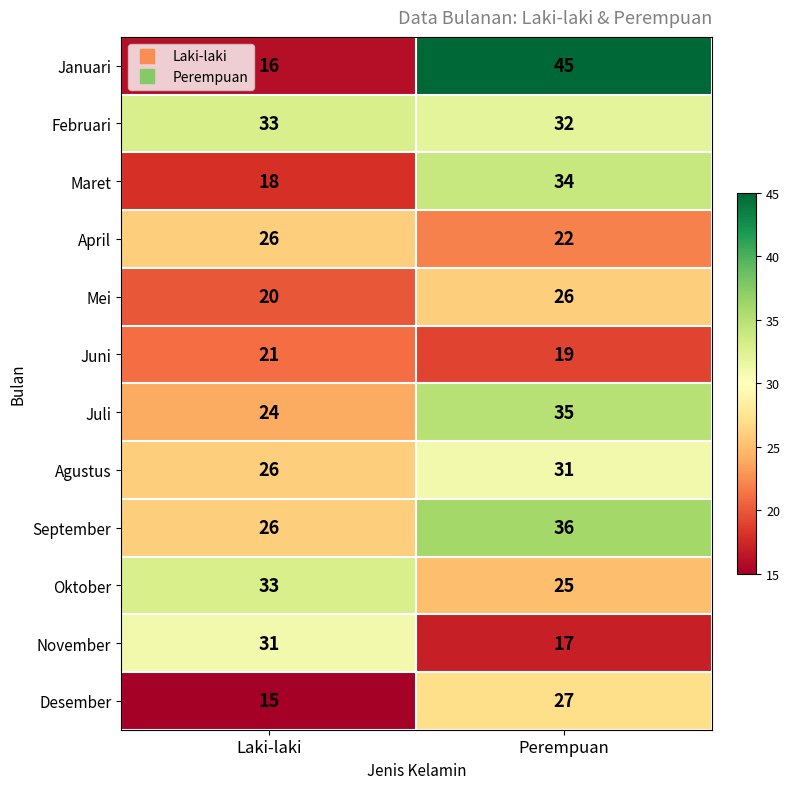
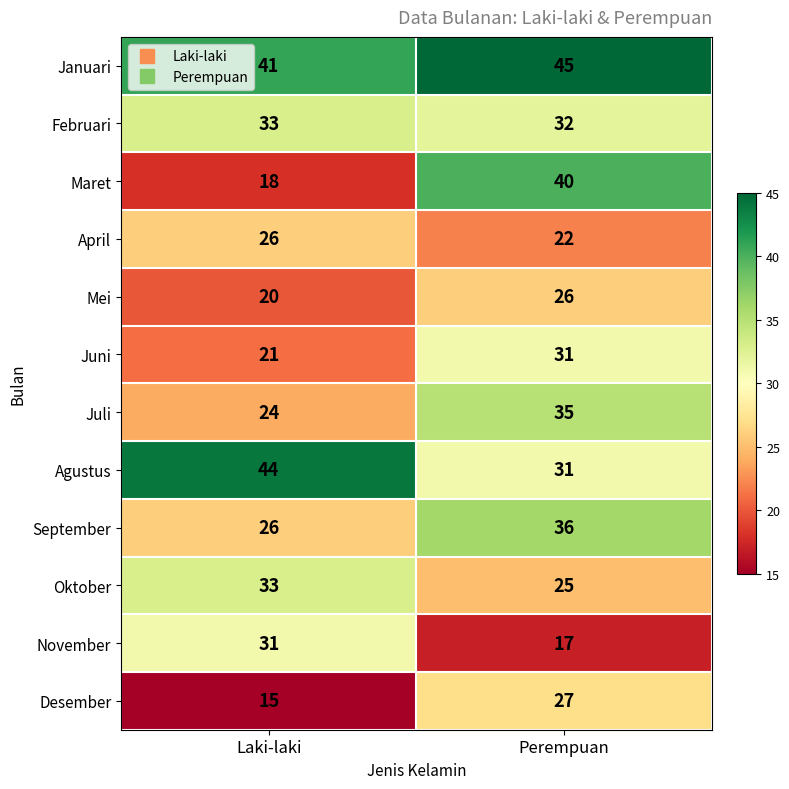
Januari, Laki-laki: 16 -> 41
Maret, Perempuan: 34 -> 40
Juni, Perempuan: 19 -> 31
Agustus, Laki-laki: 26 -> 44
